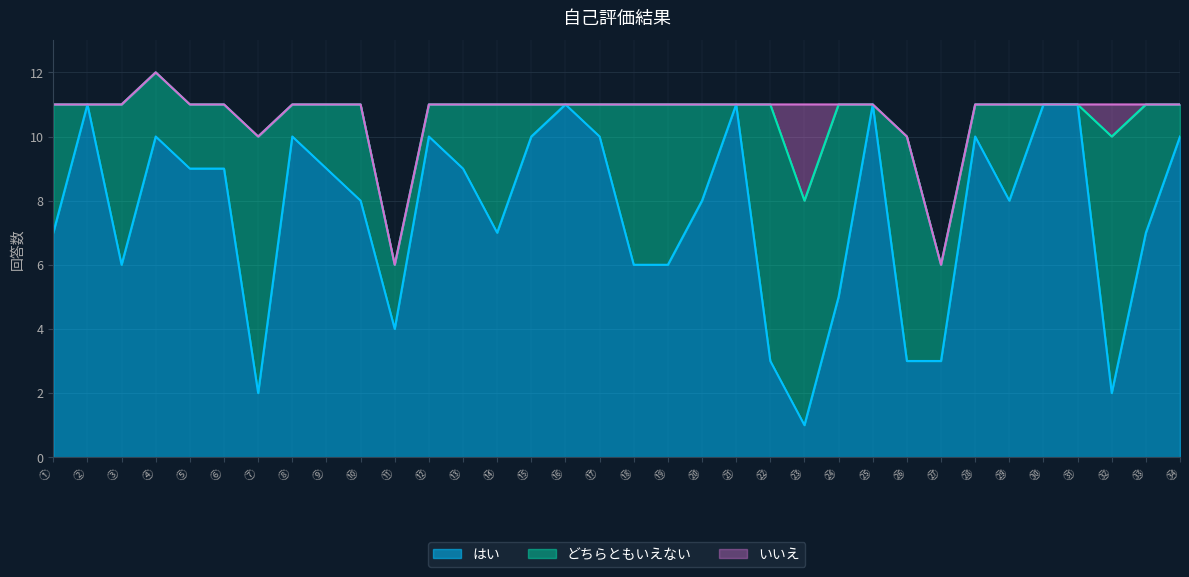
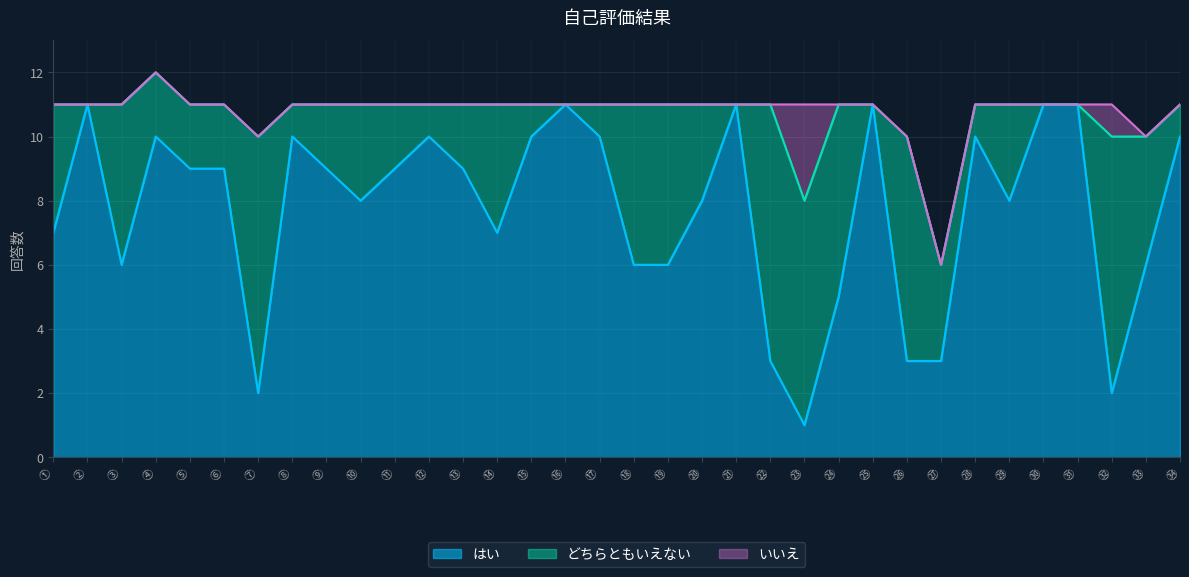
はい, ⑪: 4 -> 9
はい, ㉝: 7 -> 6
